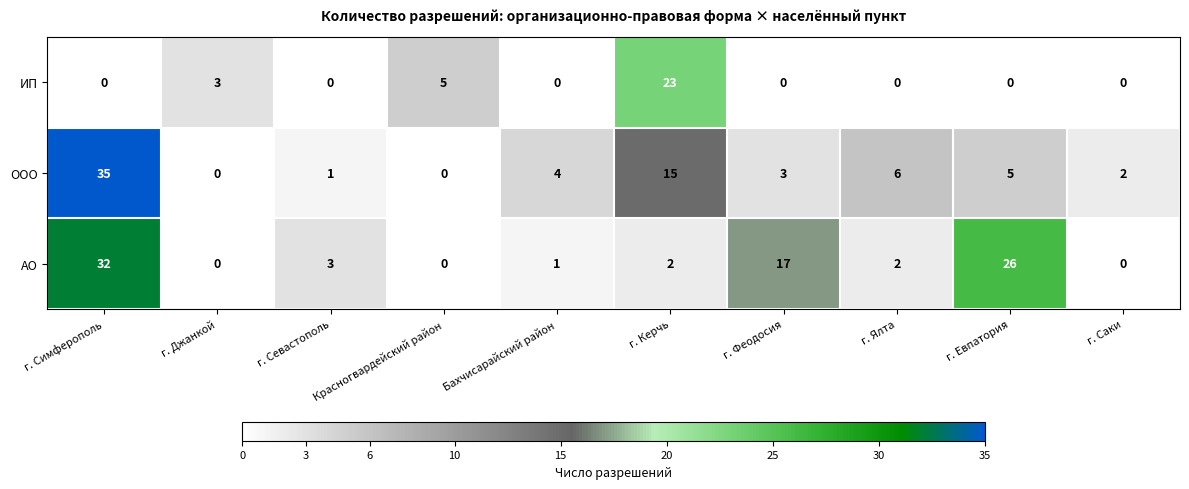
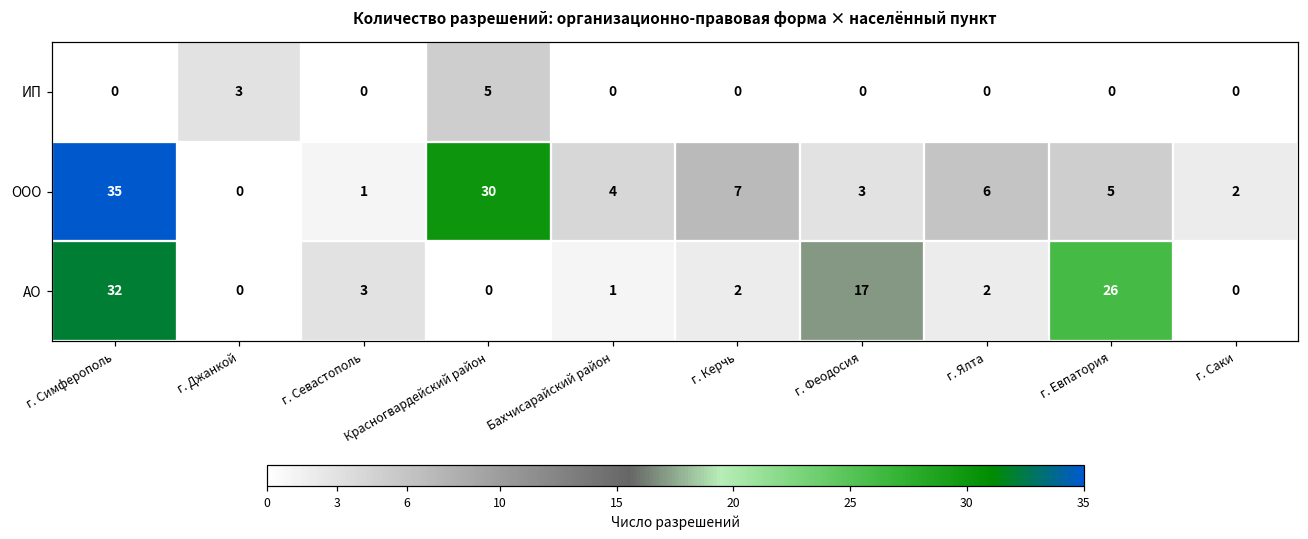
ИП, г. Керчь: 23 -> 0
ООО, Красногвардейский район: 0 -> 30
ООО, г. Керчь: 15 -> 7
